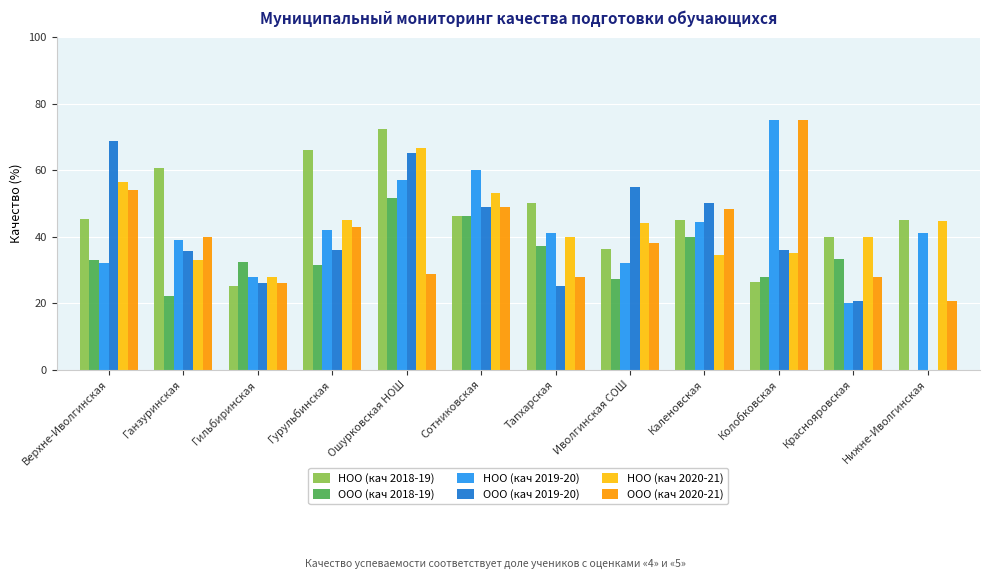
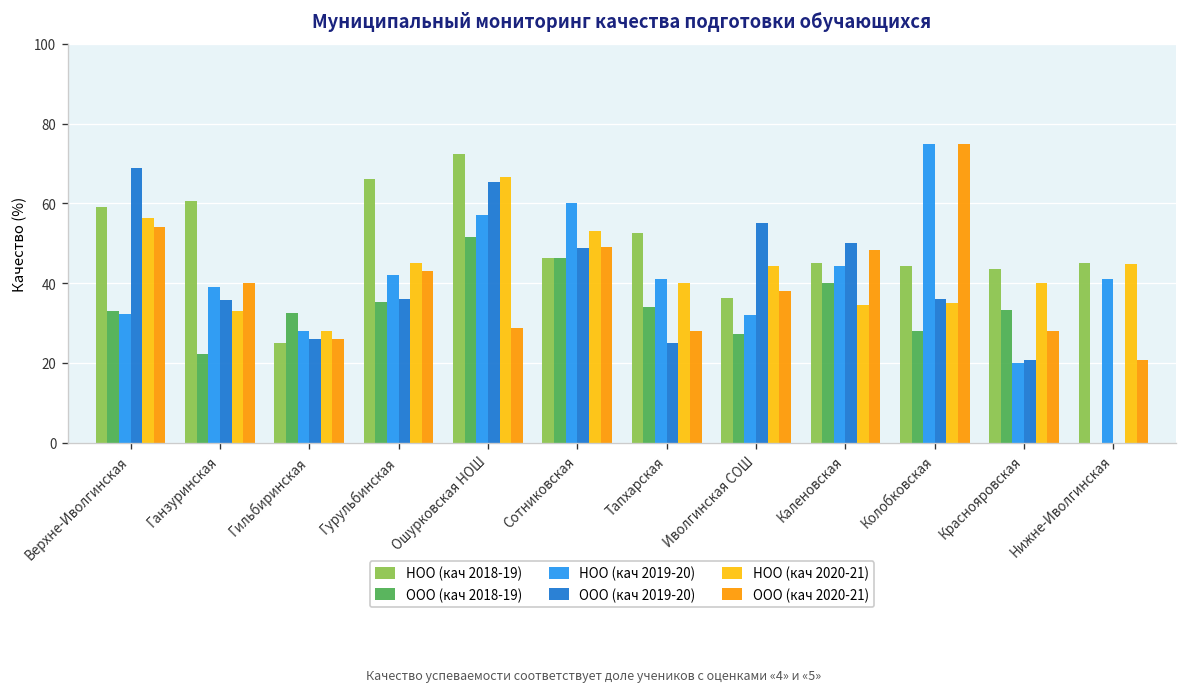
НОО (кач 2018-19), Верхне-Иволгинская: 45 -> 59
ООО (кач 2018-19), Гурульбинская: 31 -> 35
НОО (кач 2018-19), Тапхарская: 50 -> 53
ООО (кач 2018-19), Тапхарская: 37 -> 34
НОО (кач 2018-19), Колобковская: 26 -> 44
НОО (кач 2018-19), Краснояровская: 40 -> 44
